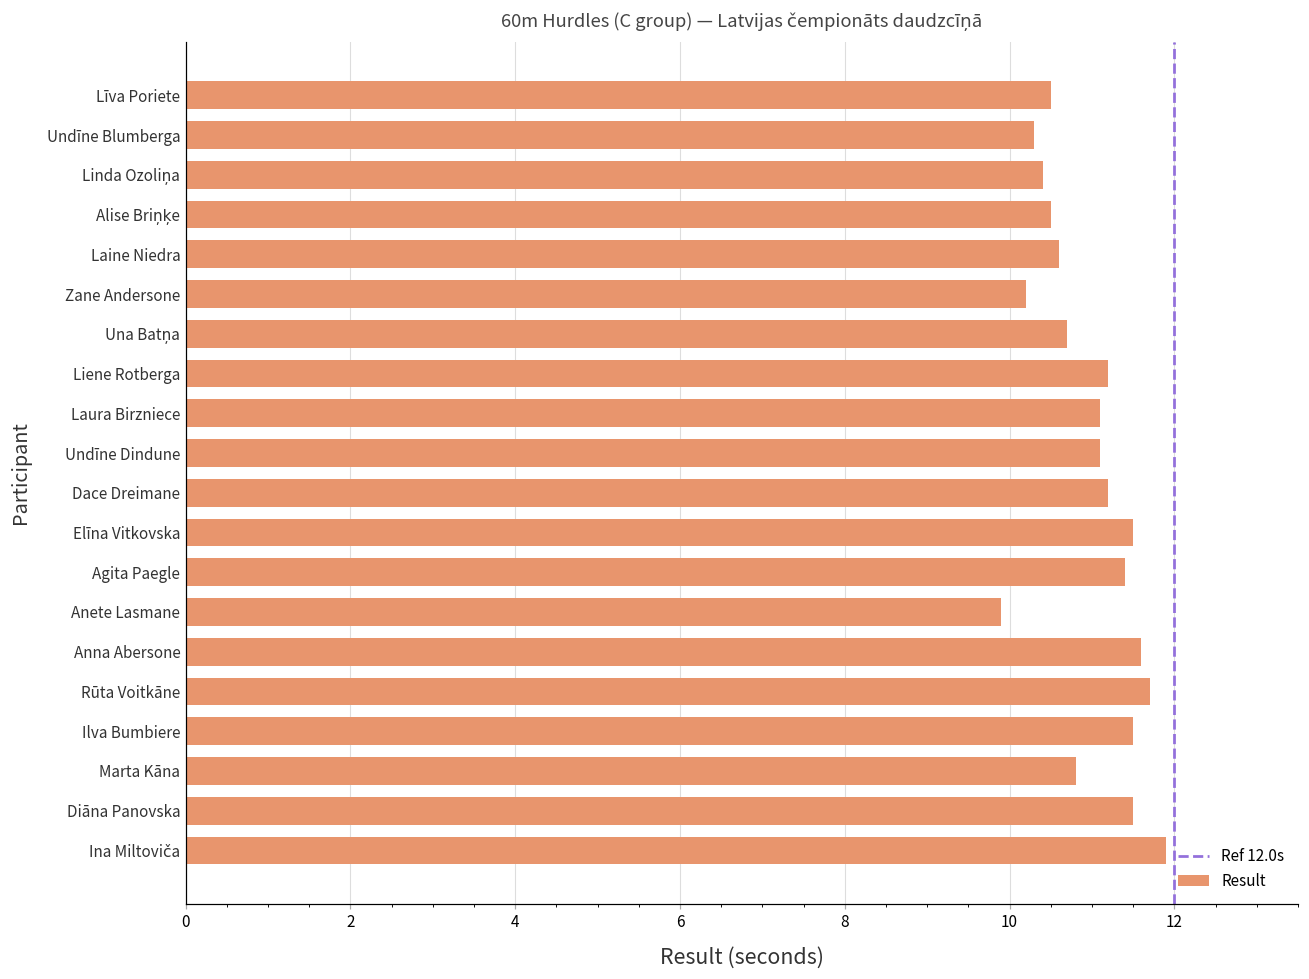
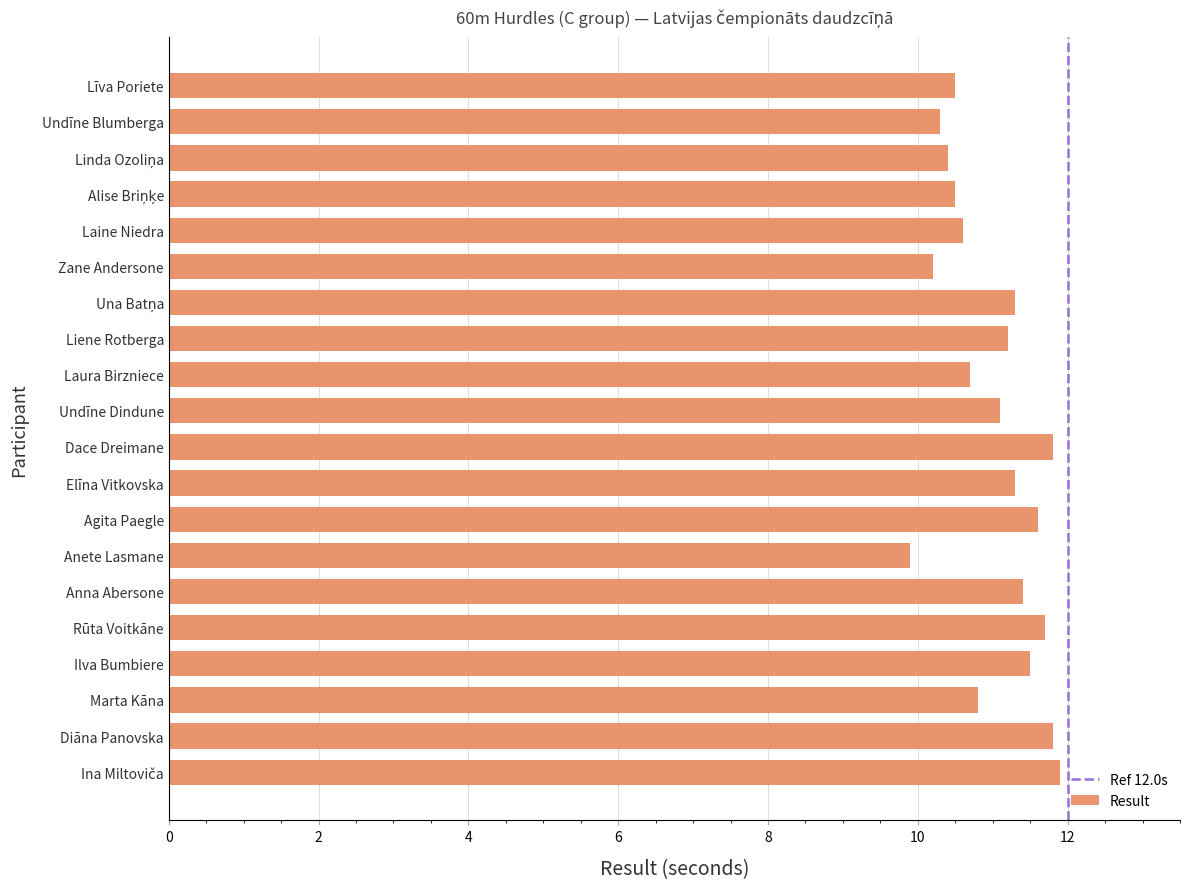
Una Batņa: 10.7 -> 11.3
Laura Birzniece: 11.1 -> 10.7
Dace Dreimane: 11.2 -> 11.8
Elīna Vitkovska: 11.5 -> 11.3
Agita Paegle: 11.4 -> 11.6
Anna Abersone: 11.6 -> 11.4
Diāna Panovska: 11.5 -> 11.8
